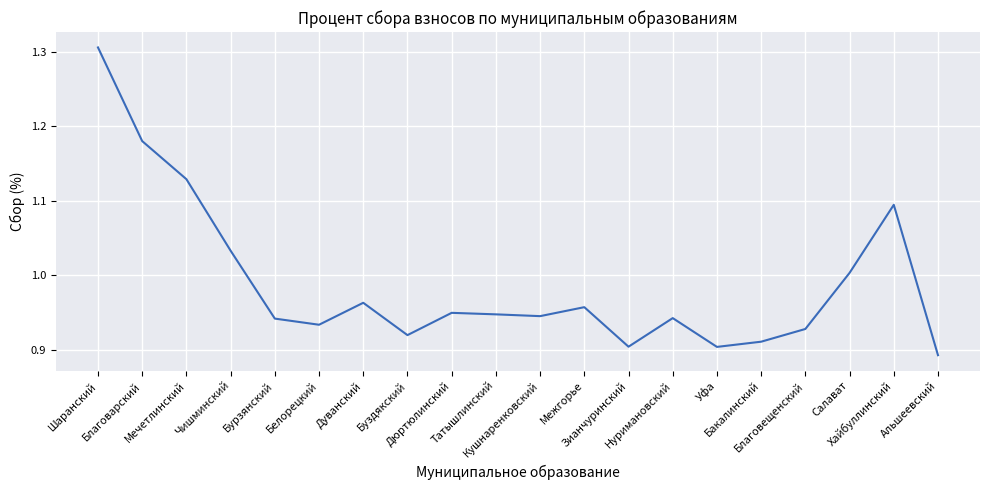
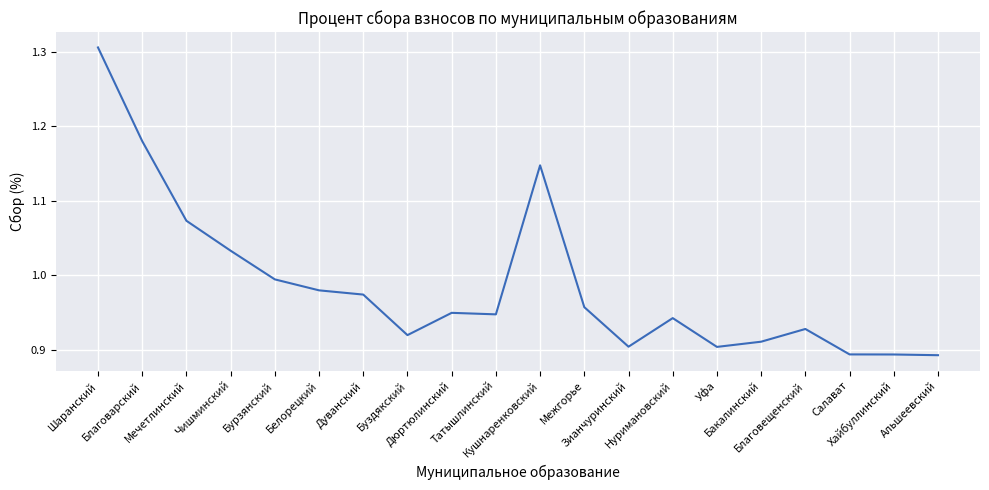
Мечетлинский: 1.13 -> 1.07
Бурзянский: 0.94 -> 0.99
Белорецкий: 0.93 -> 0.98
Дуванский: 0.96 -> 0.97
Кушнаренковский: 0.95 -> 1.15
Салават: 1.00 -> 0.89
Хайбуллинский: 1.09 -> 0.89
